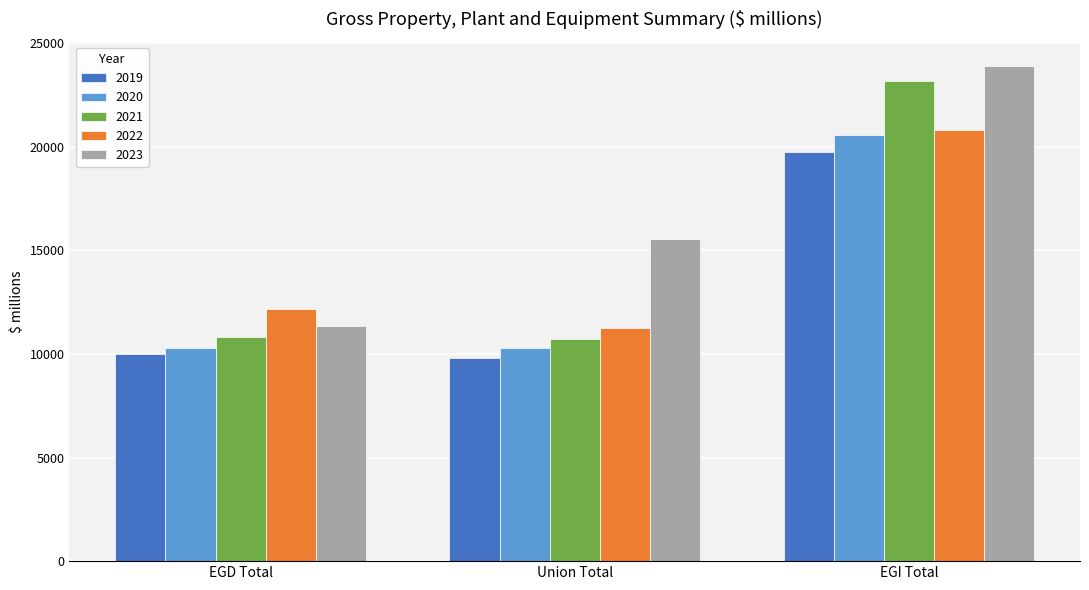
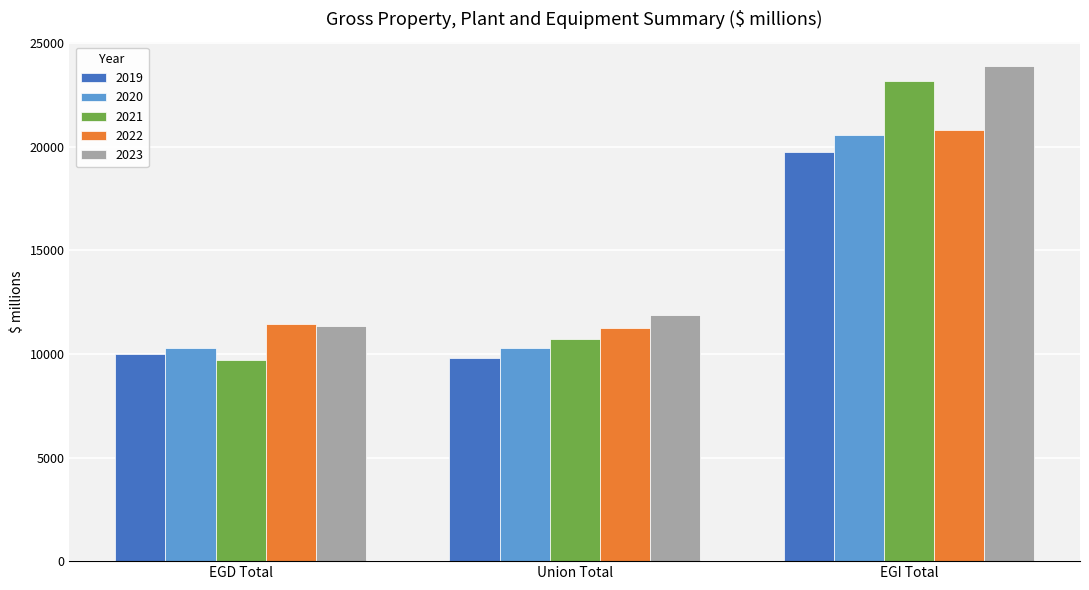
2021, EGD Total: 10800 -> 9700
2022, EGD Total: 12200 -> 11400
2023, Union Total: 15600 -> 11900
